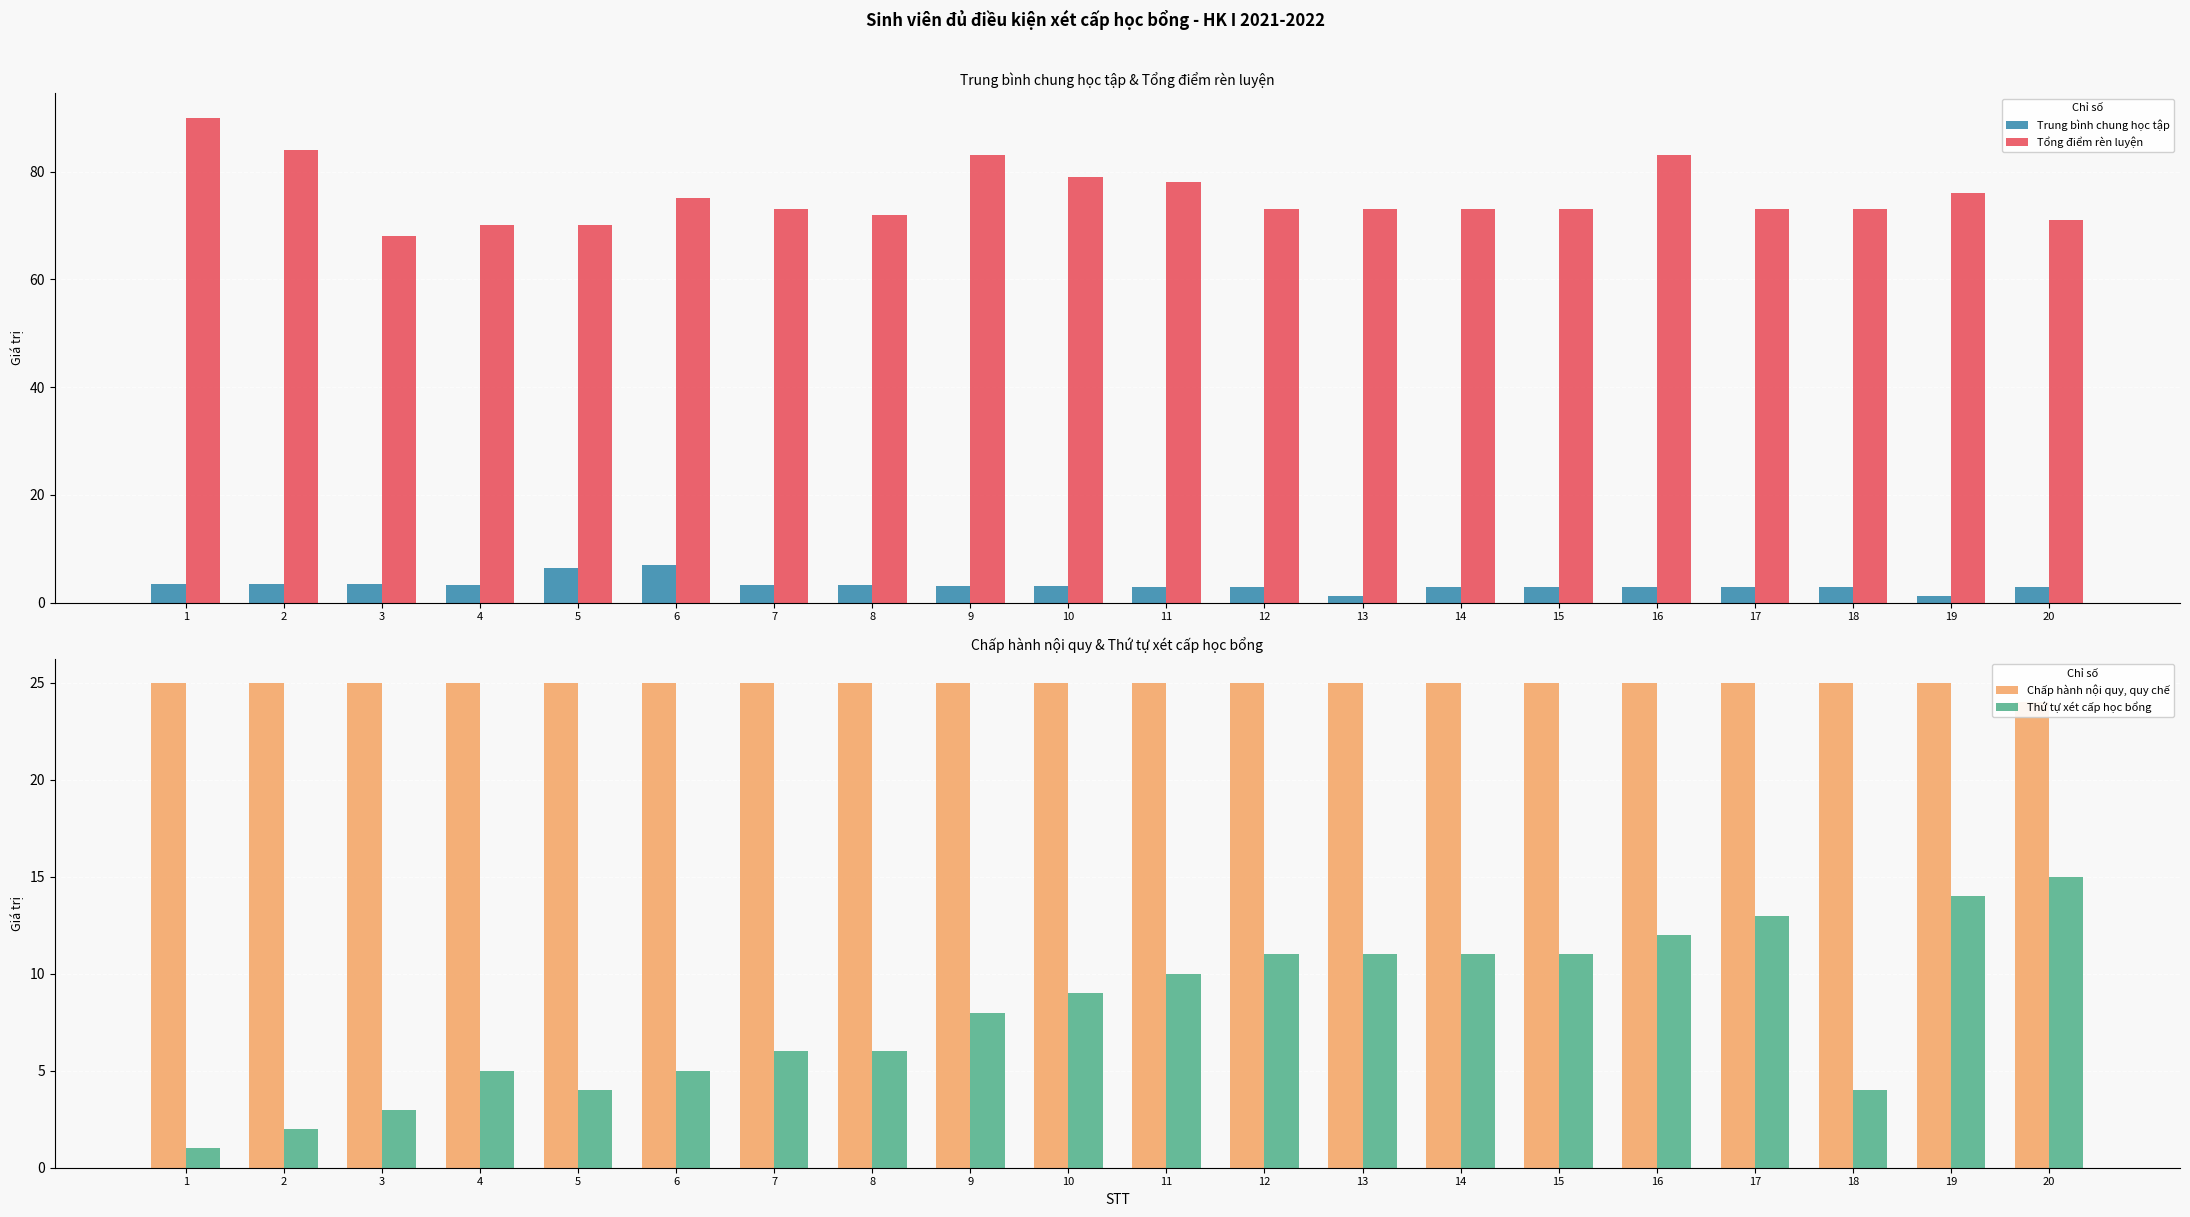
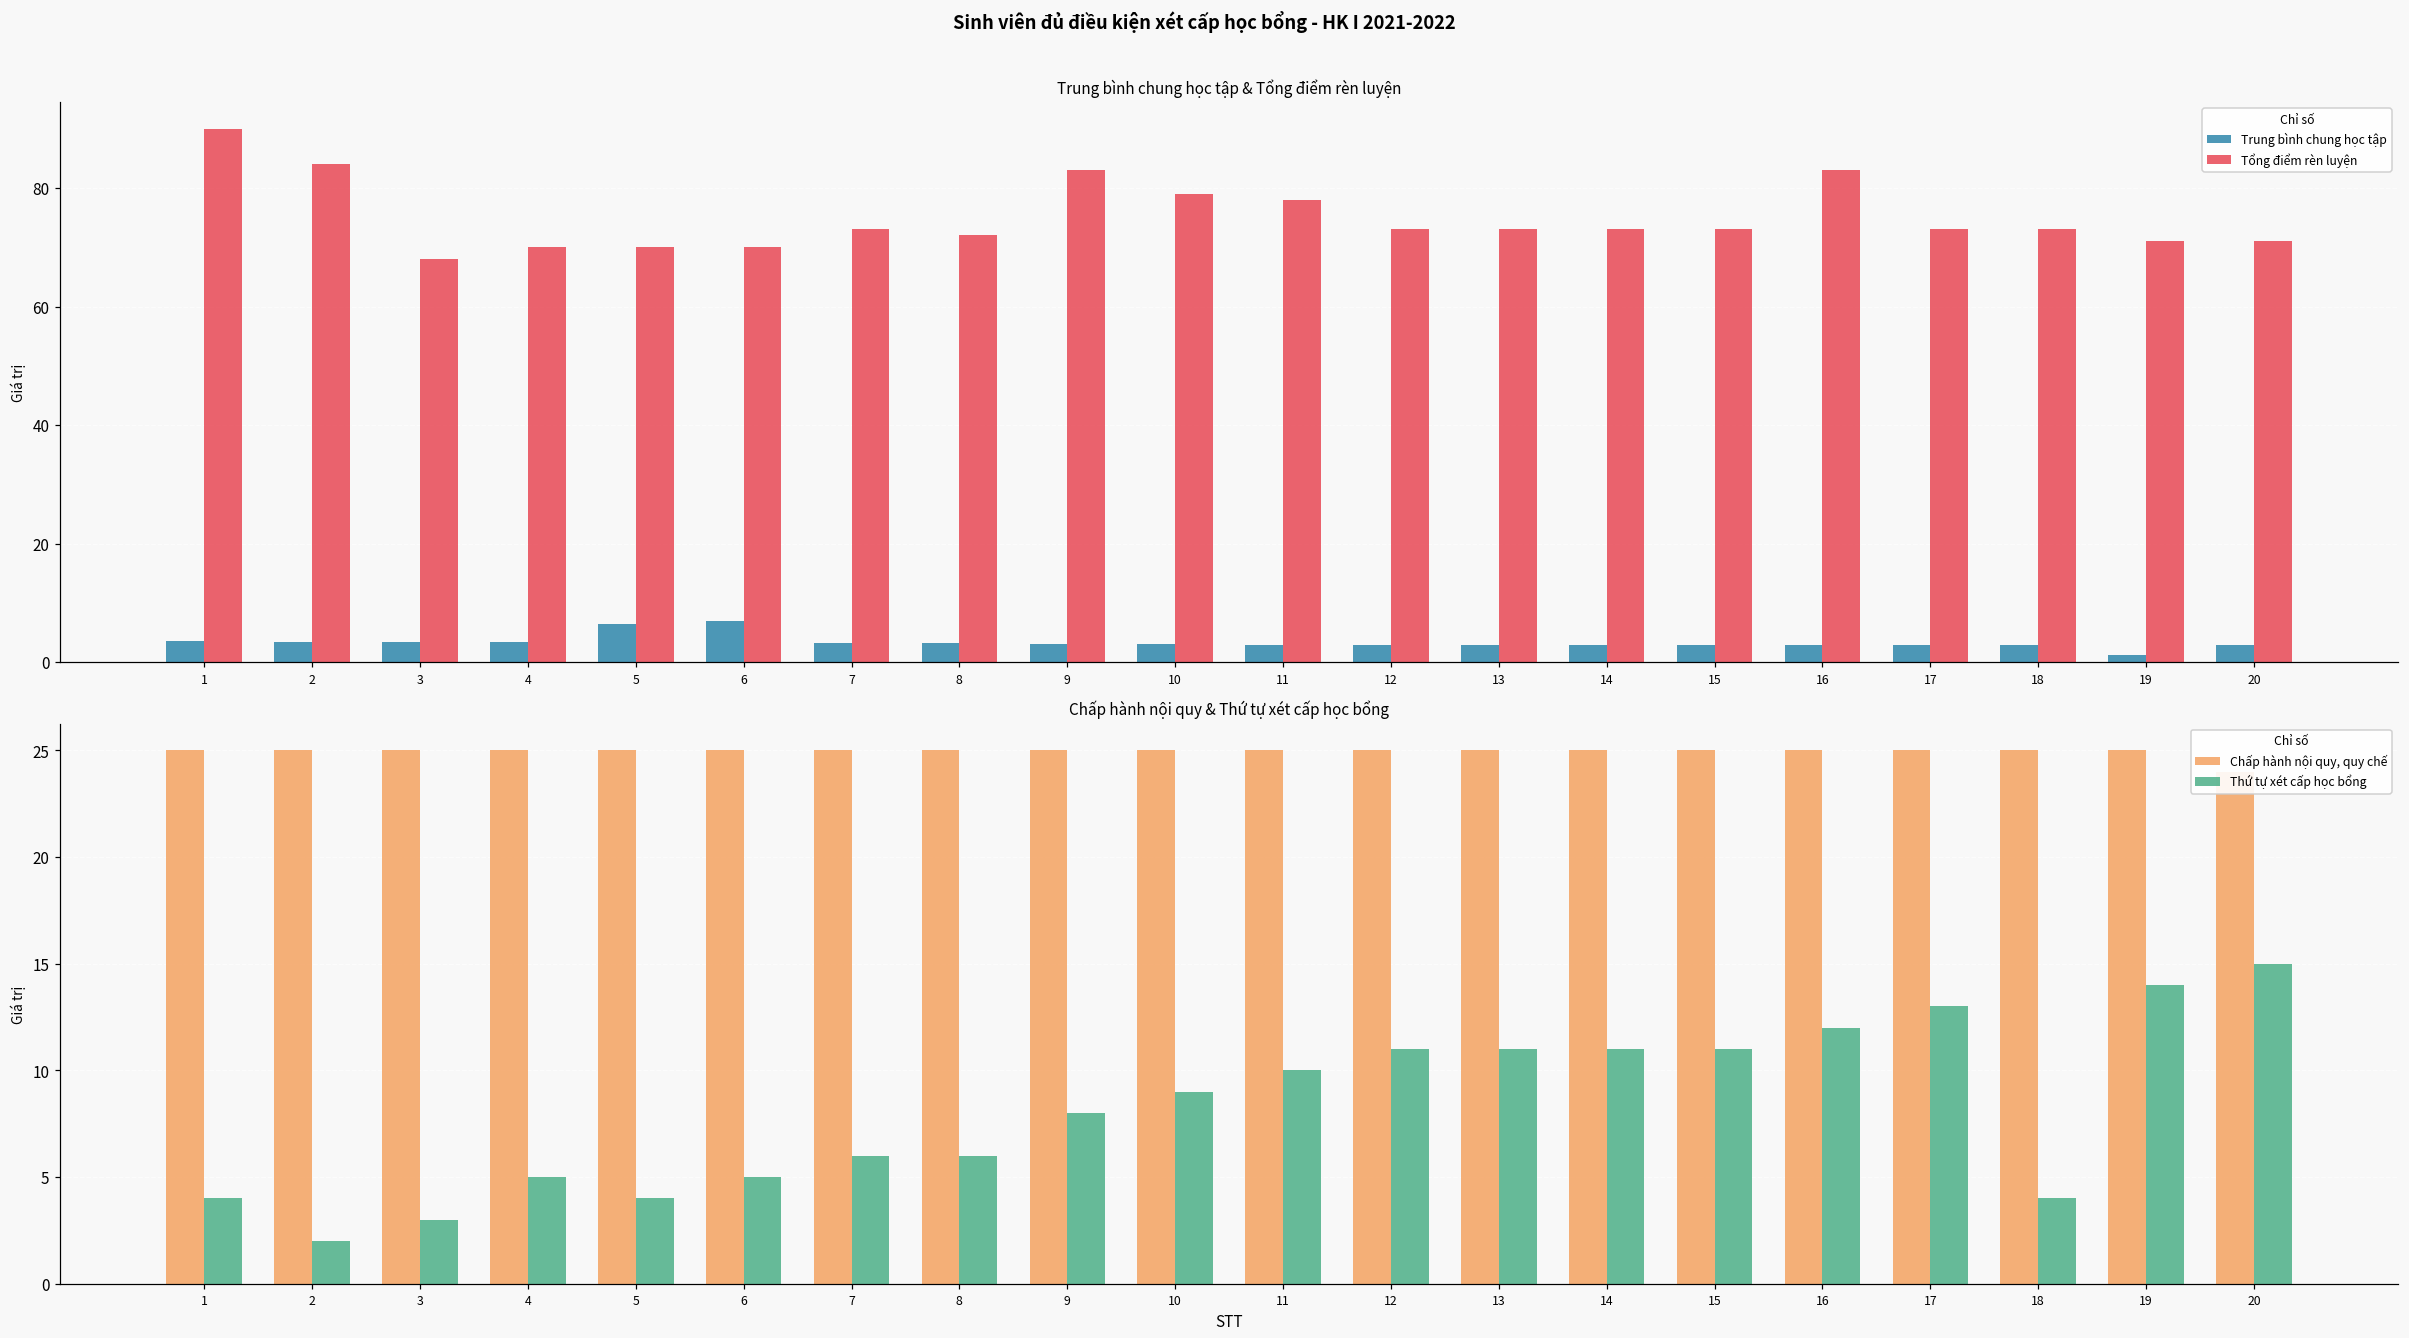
Trung bình chung học tập & Tổng điểm rèn luyện, Tổng điểm rèn luyện, 6: 75 -> 70
Trung bình chung học tập & Tổng điểm rèn luyện, Trung bình chung học tập, 13: 1 -> 3
Trung bình chung học tập & Tổng điểm rèn luyện, Tổng điểm rèn luyện, 19: 76 -> 71
Chấp hành nội quy & Thứ tự xét cấp học bổng, Thứ tự xét cấp học bổng, 1: 1 -> 4
